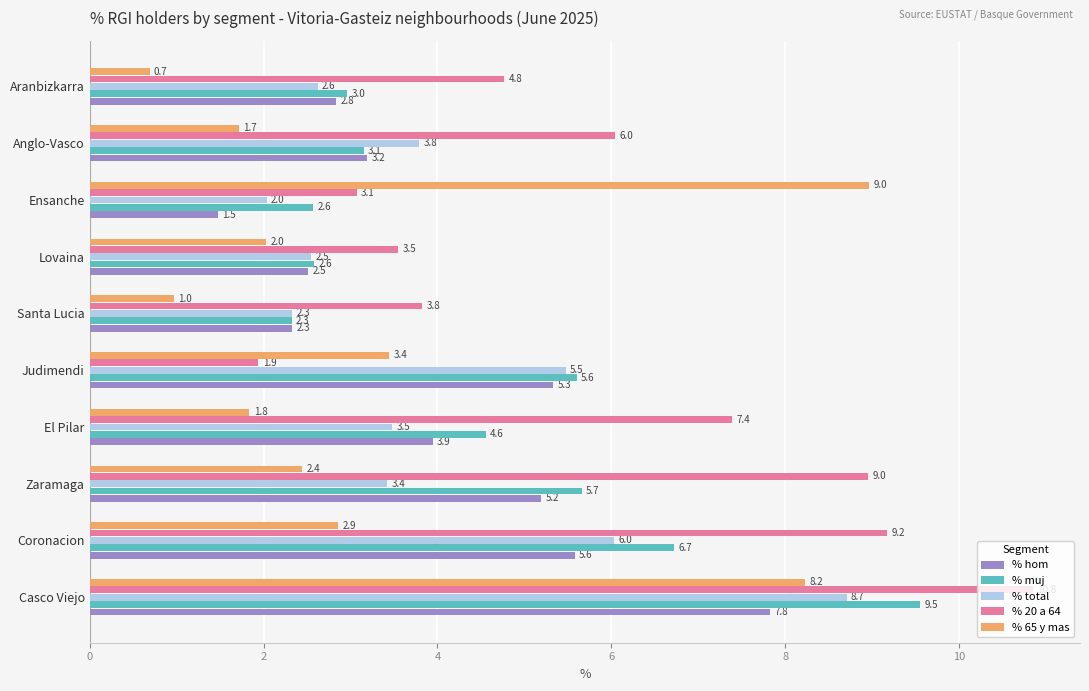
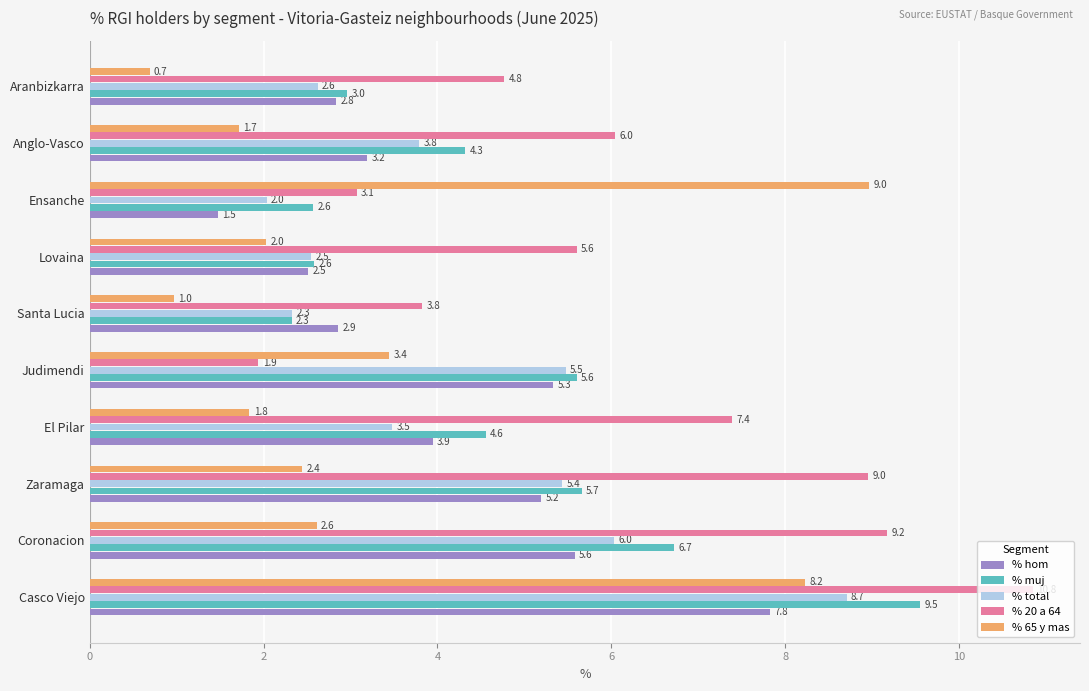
% muj, Anglo-Vasco: 3.1 -> 4.3
% 20 a 64, Lovaina: 3.5 -> 5.6
% hom, Santa Lucia: 2.3 -> 2.9
% total, Zaramaga: 3.4 -> 5.4
% 65 y mas, Coronacion: 2.9 -> 2.6
